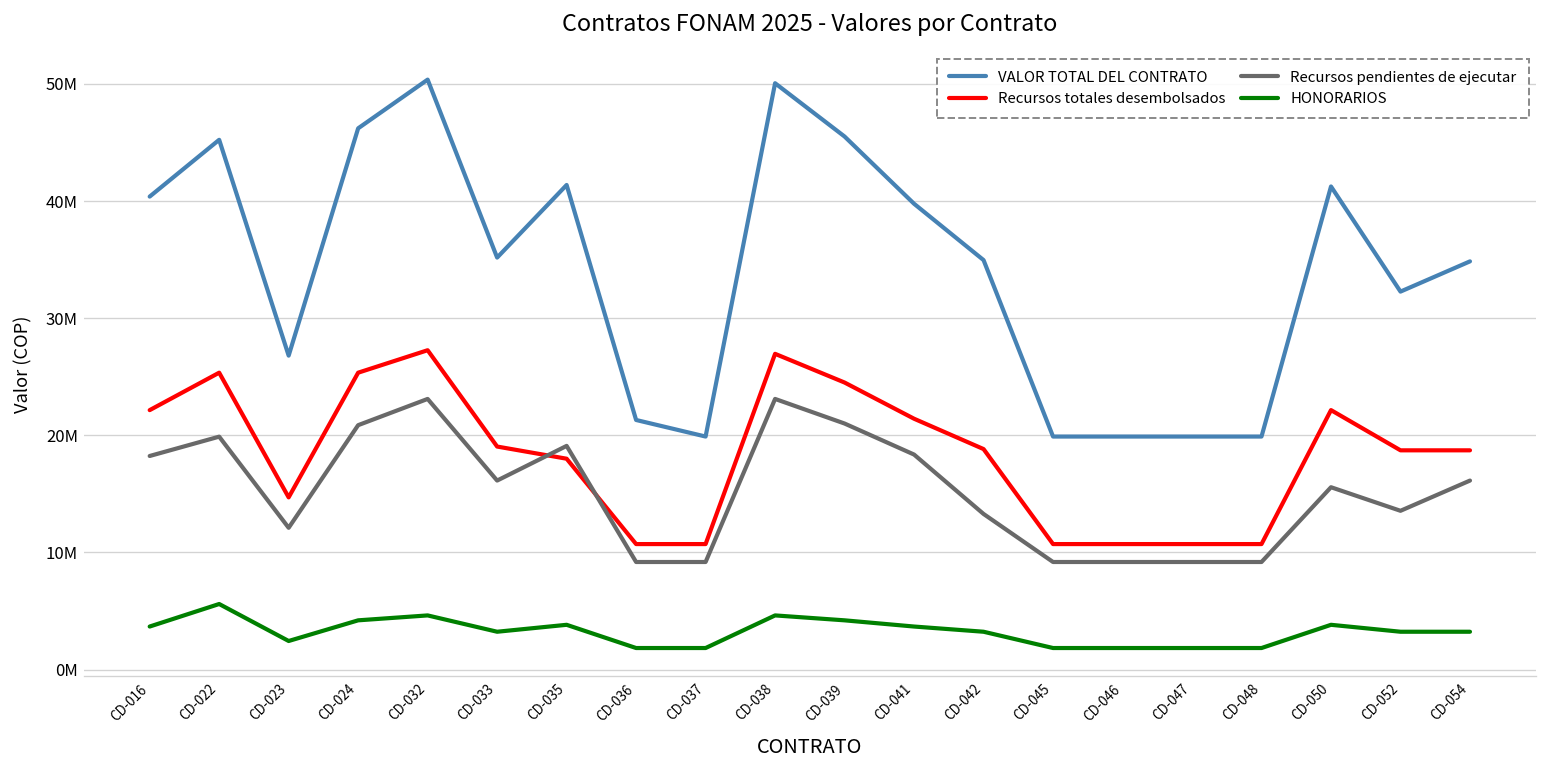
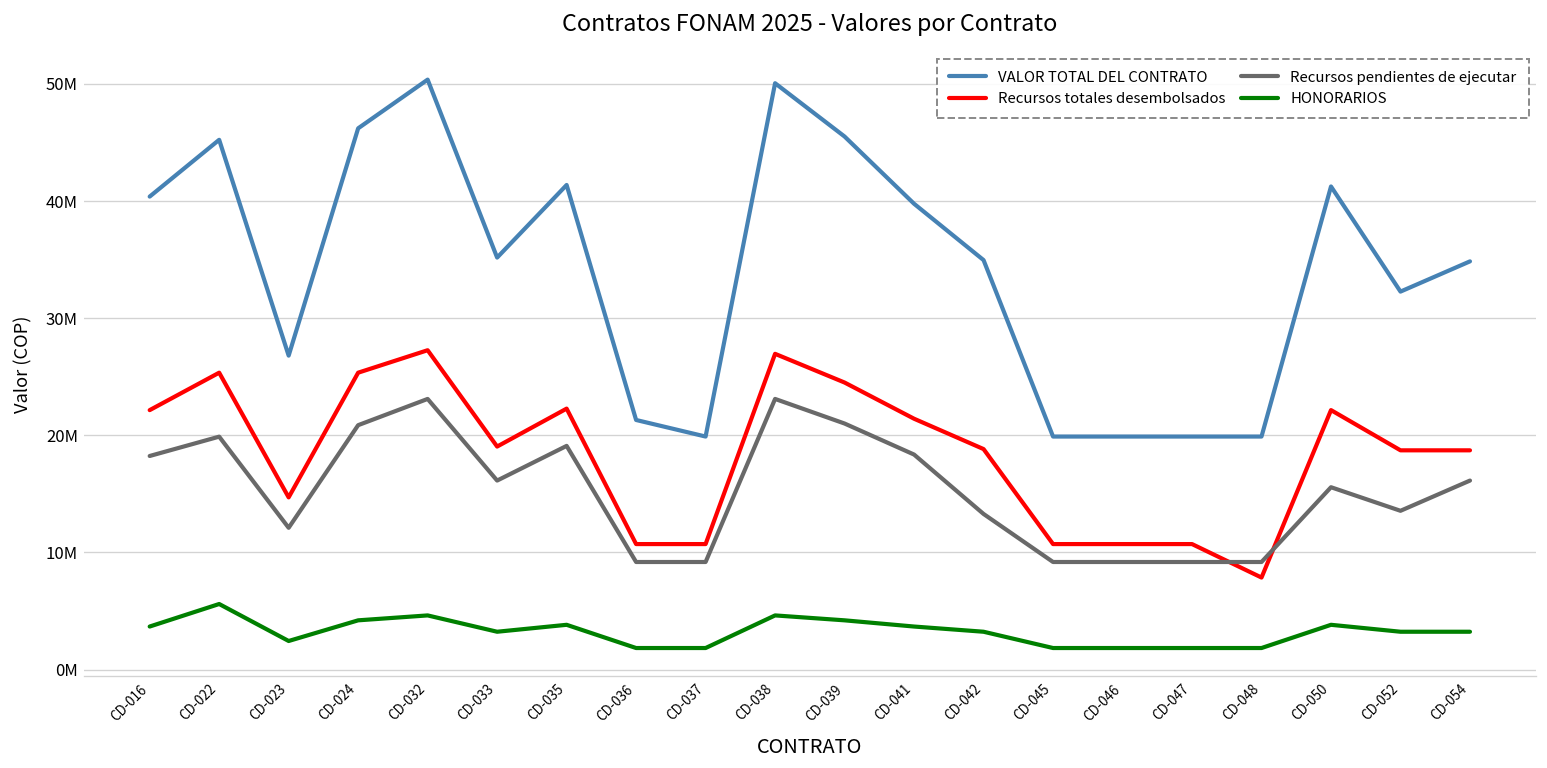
Recursos totales desembolsados, CD-035: 18000000 -> 22000000
Recursos totales desembolsados, CD-048: 11000000 -> 8000000
